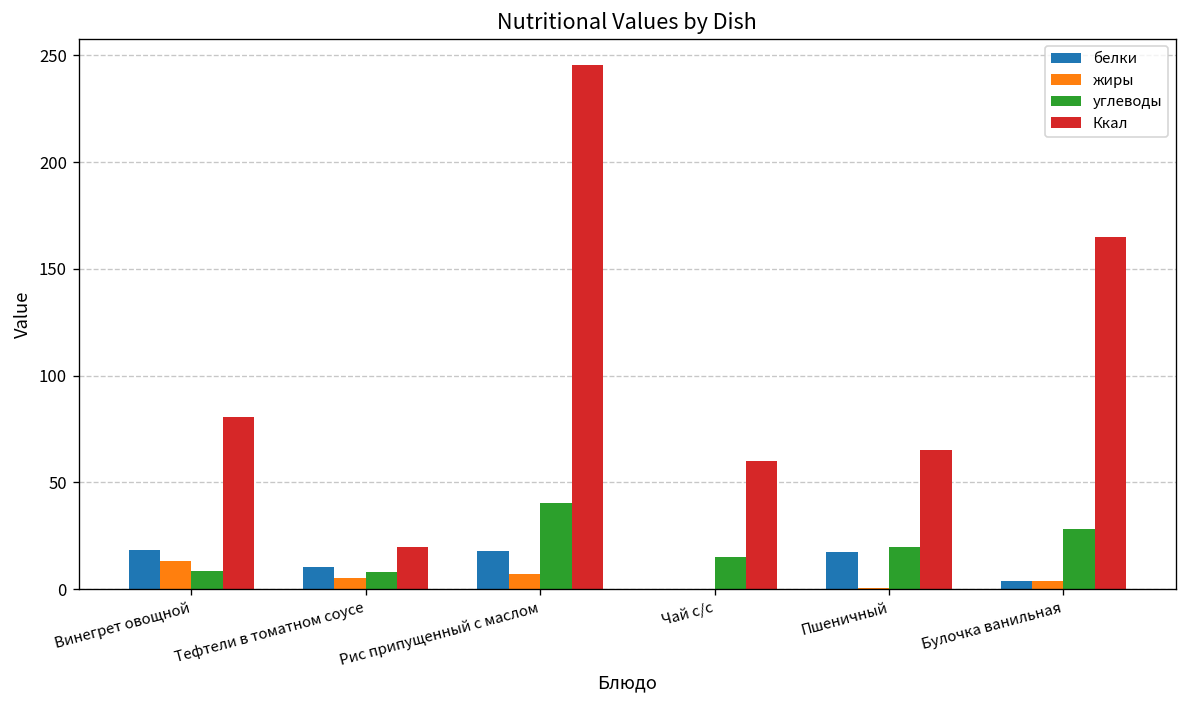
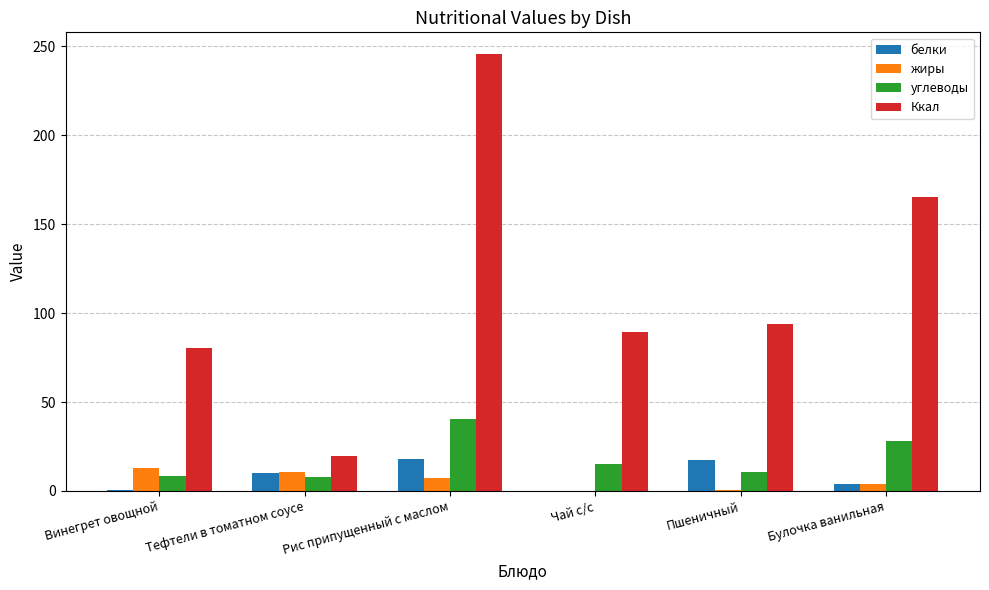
белки, Винегрет овощной: 18 -> 1
жиры, Тефтели в томатном соусе: 5 -> 11
Ккал, Чай с/с: 60 -> 89
углеводы, Пшеничный: 20 -> 10
Ккал, Пшеничный: 65 -> 94
